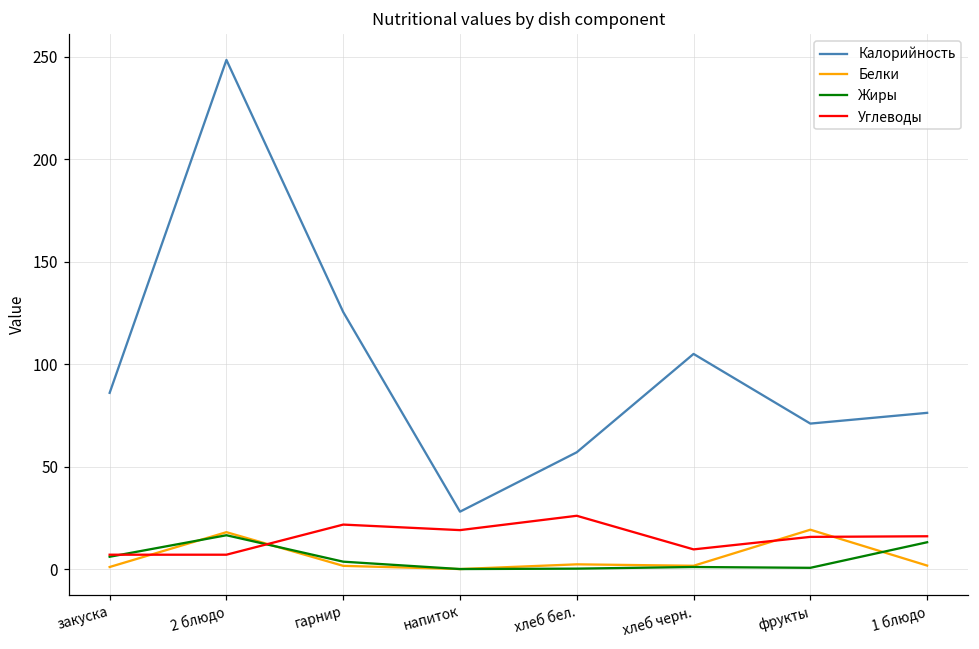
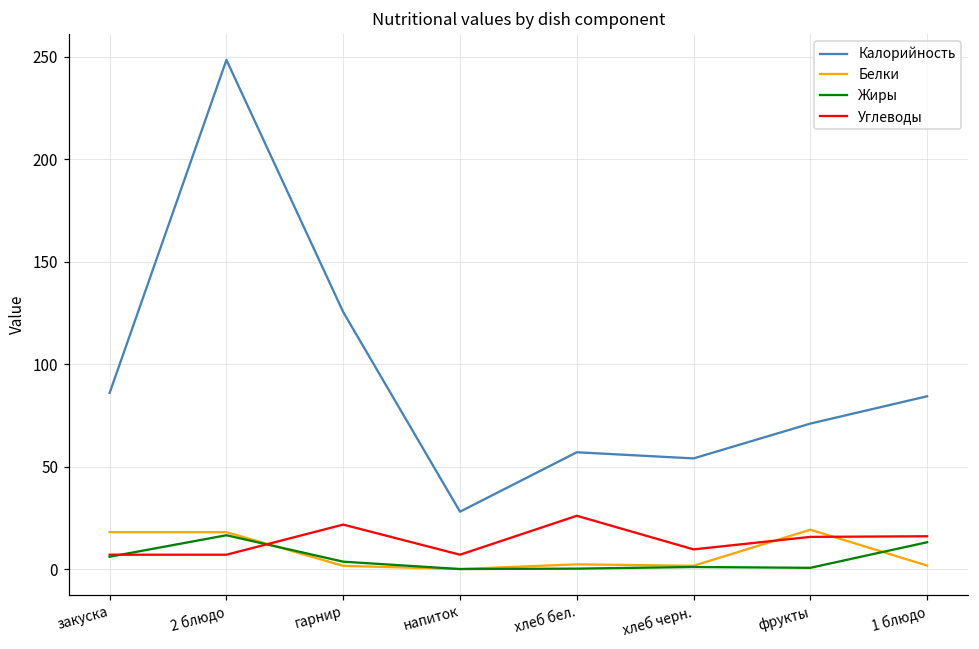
Белки, закуска: 1 -> 18
Углеводы, напиток: 19 -> 7
Калорийность, хлеб черн.: 105 -> 54
Калорийность, 1 блюдо: 76 -> 84
